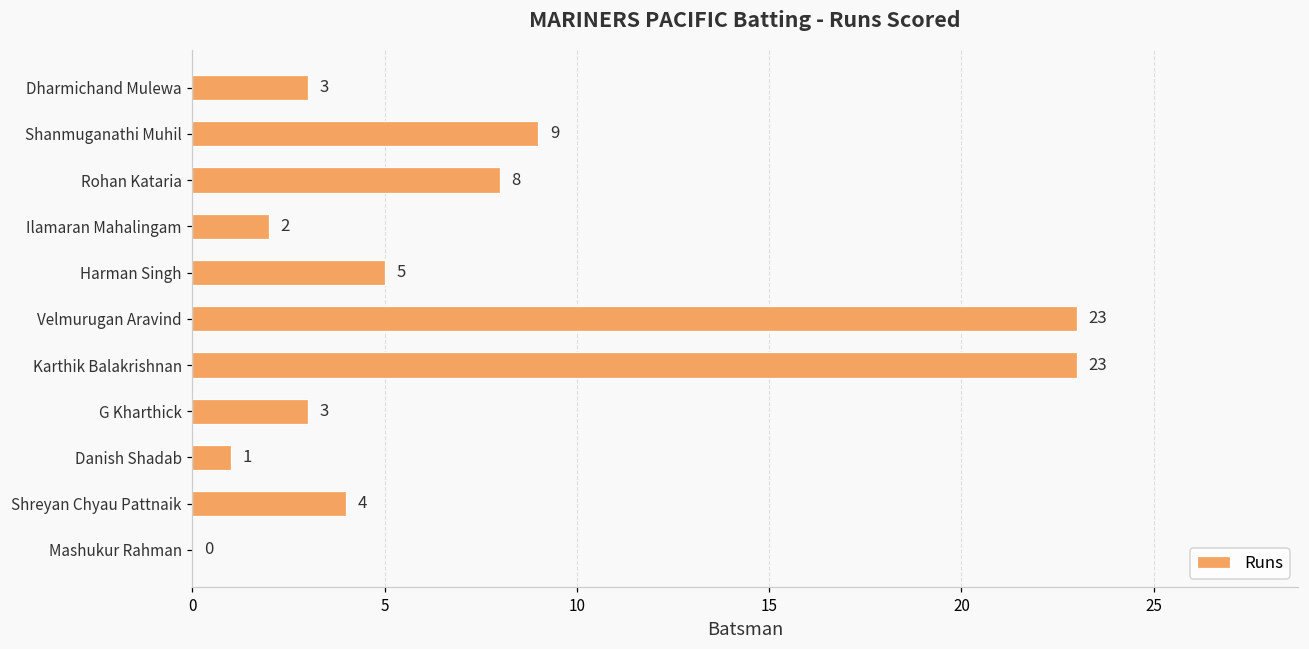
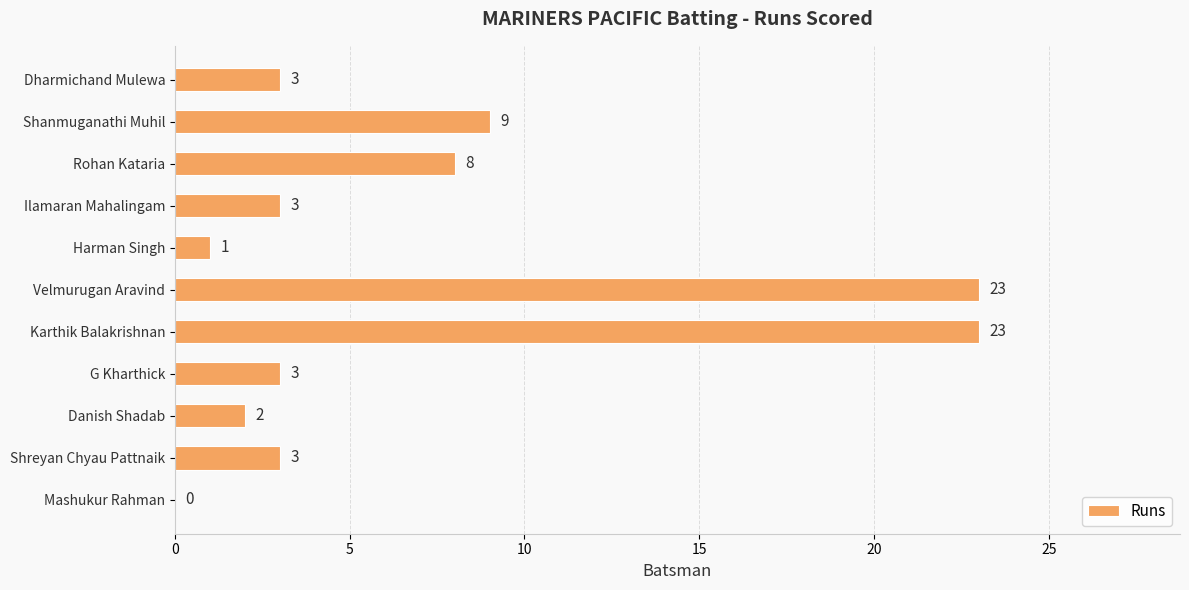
Ilamaran Mahalingam: 2 -> 3
Harman Singh: 5 -> 1
Danish Shadab: 1 -> 2
Shreyan Chyau Pattnaik: 4 -> 3
